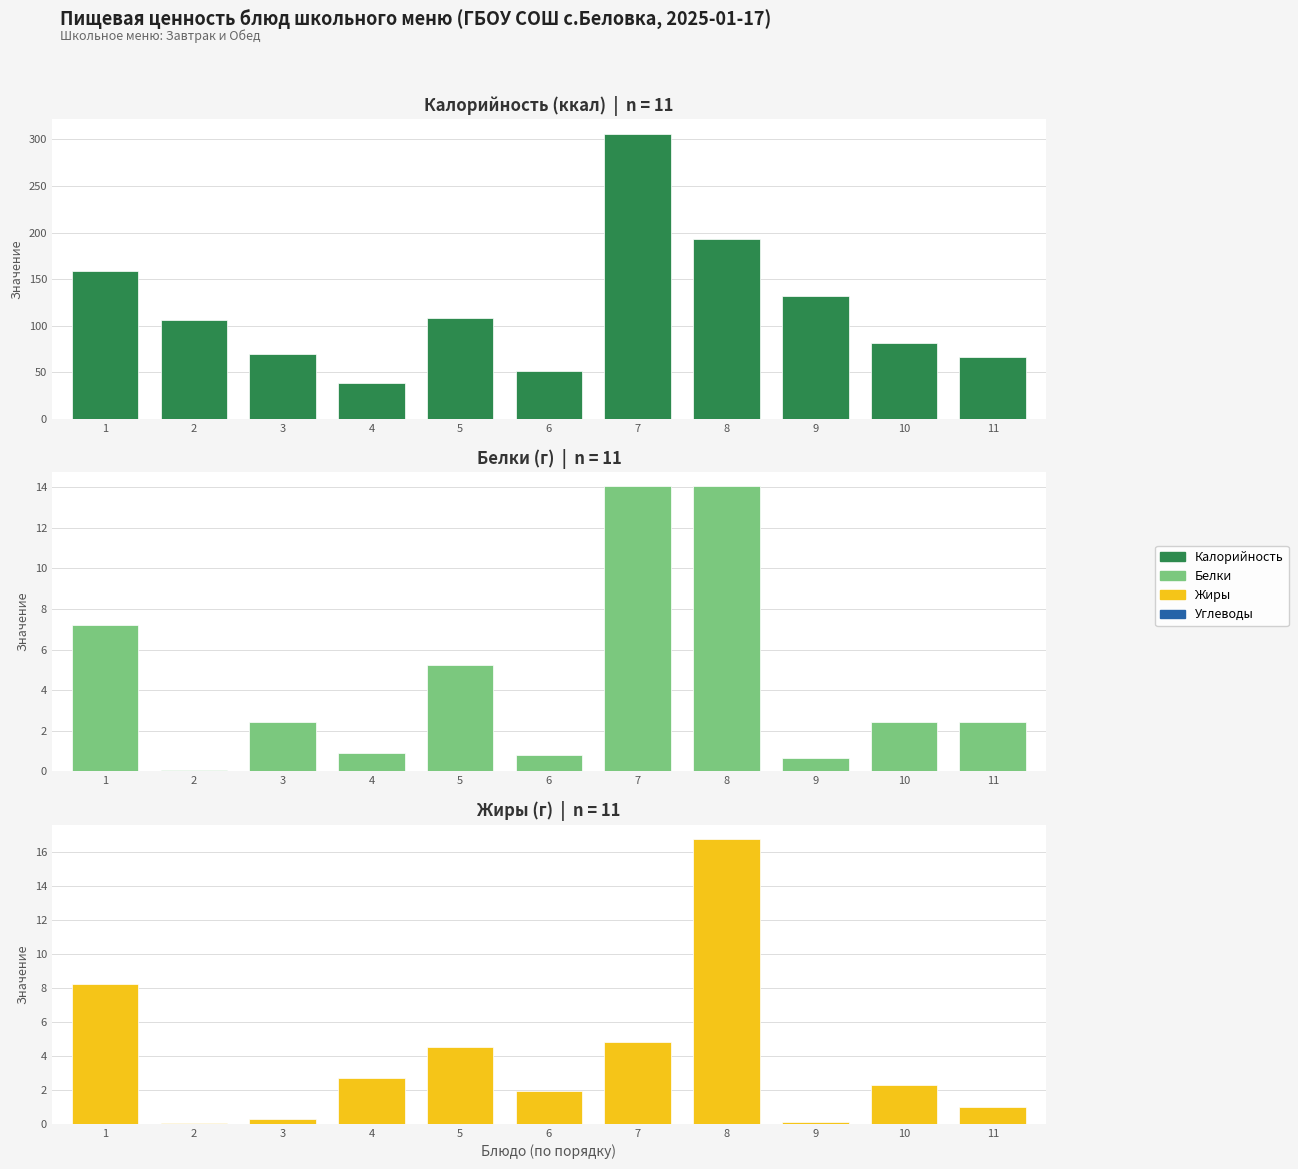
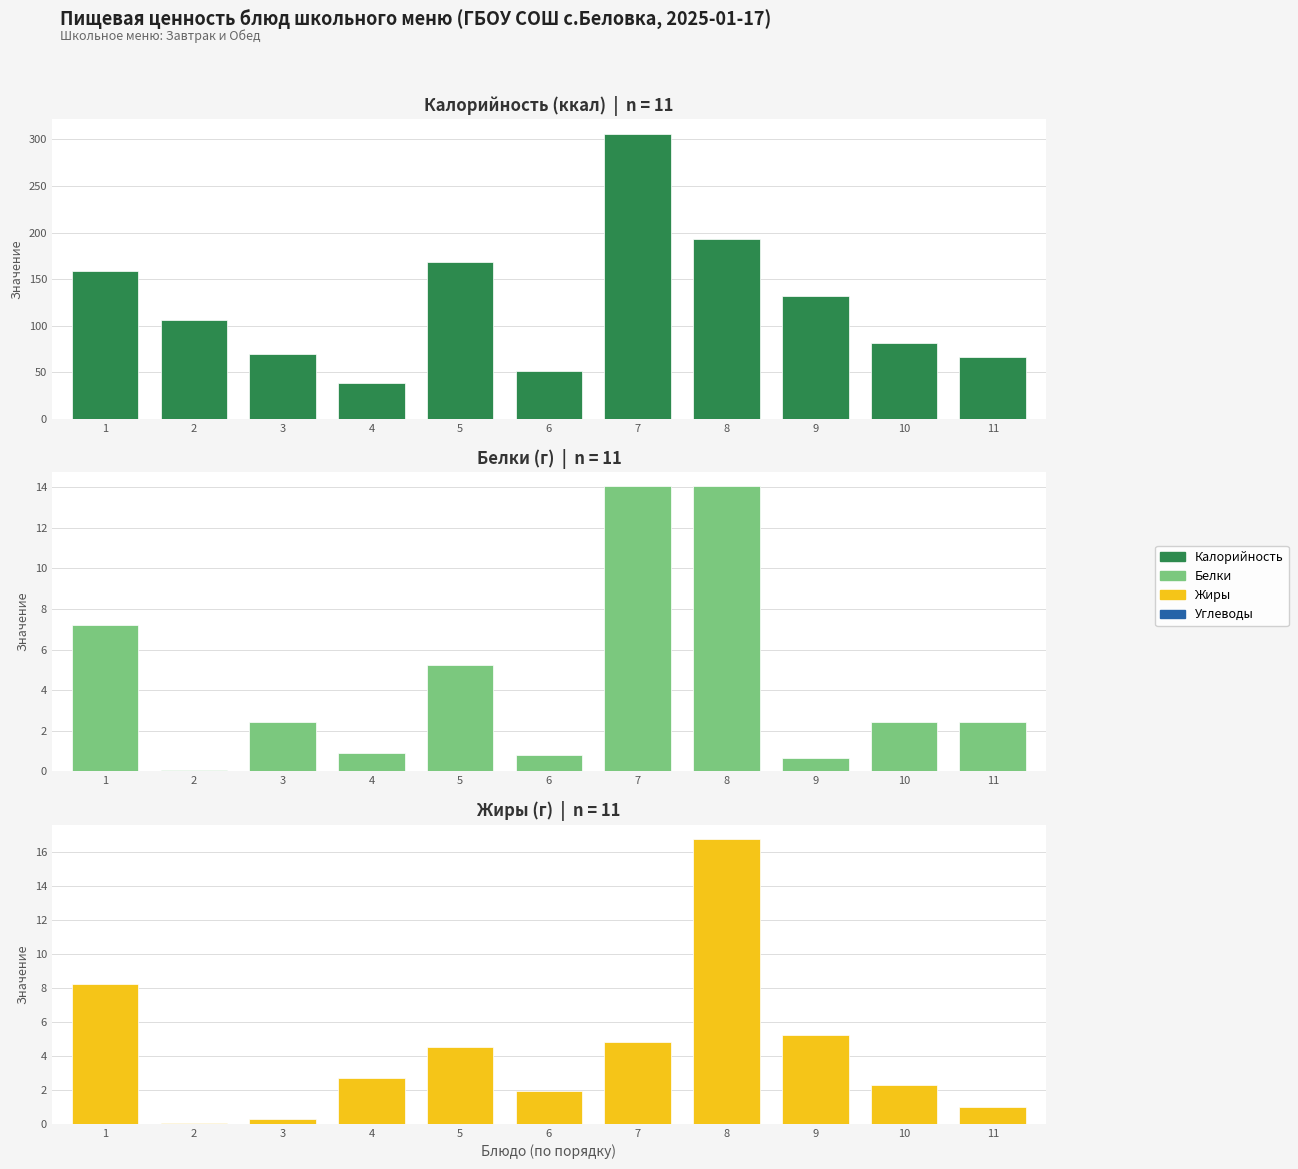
Калорийность (ккал) | n = 11, 5: 110 -> 170
Жиры (г) | n = 11, 9: 0.1 -> 5.2
